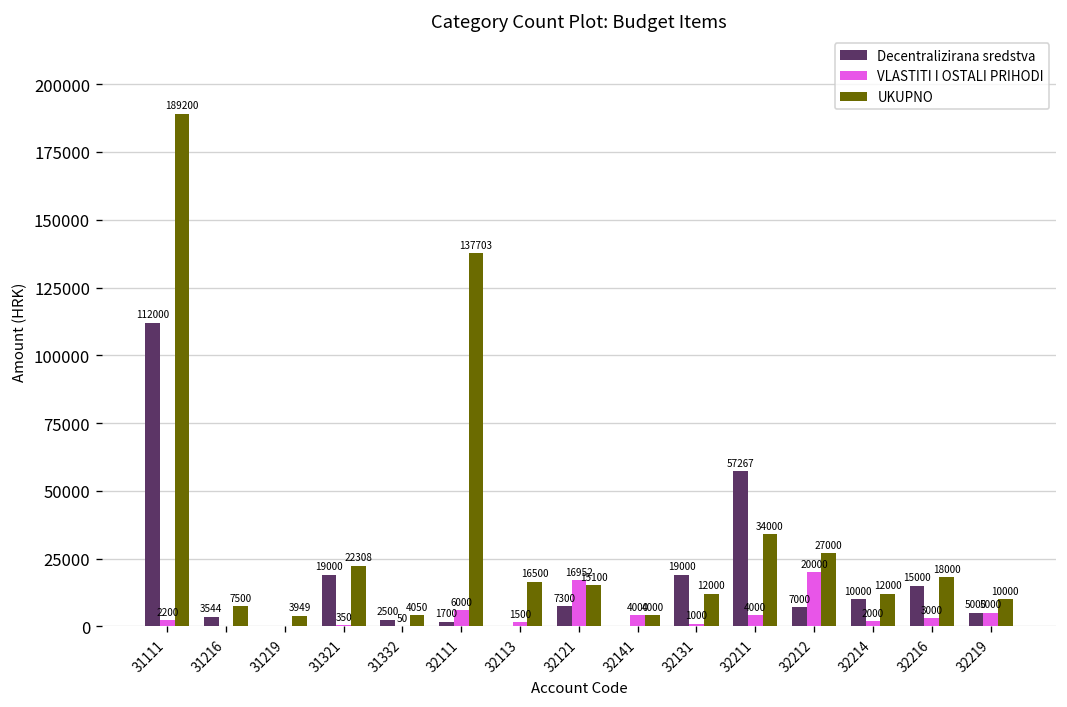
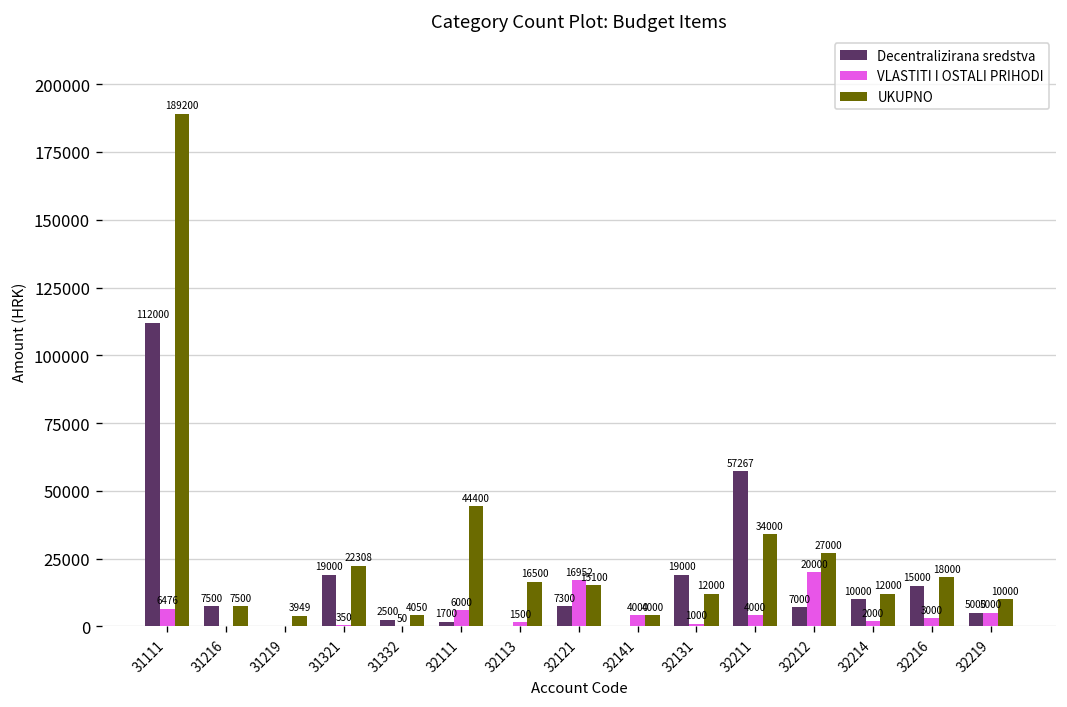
VLASTITI I OSTALI PRIHODI, 31111: 2200 -> 6476
Decentralizirana sredstva, 31216: 3544 -> 7500
UKUPNO, 32111: 137703 -> 44400
